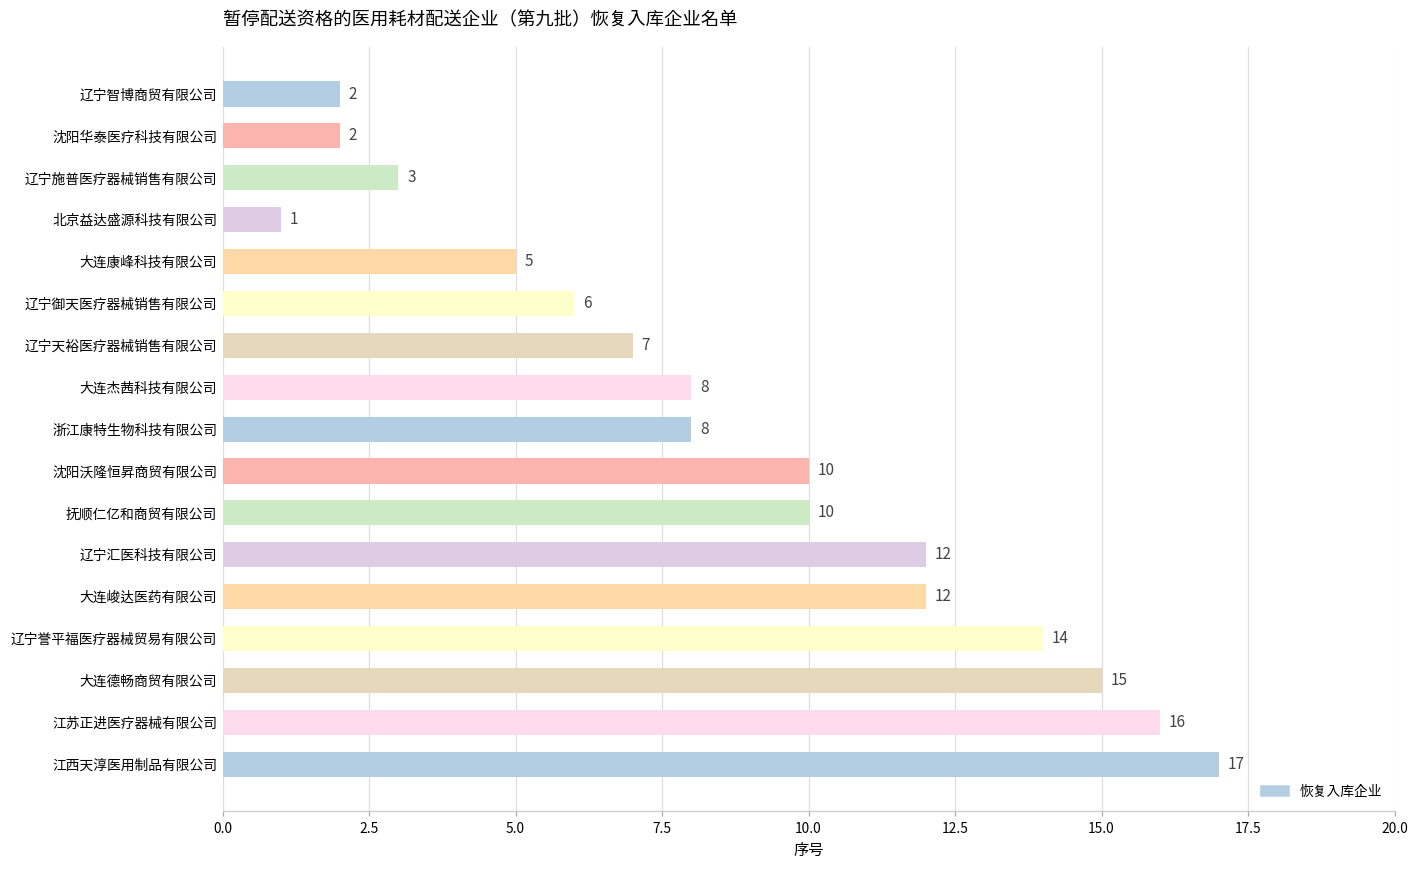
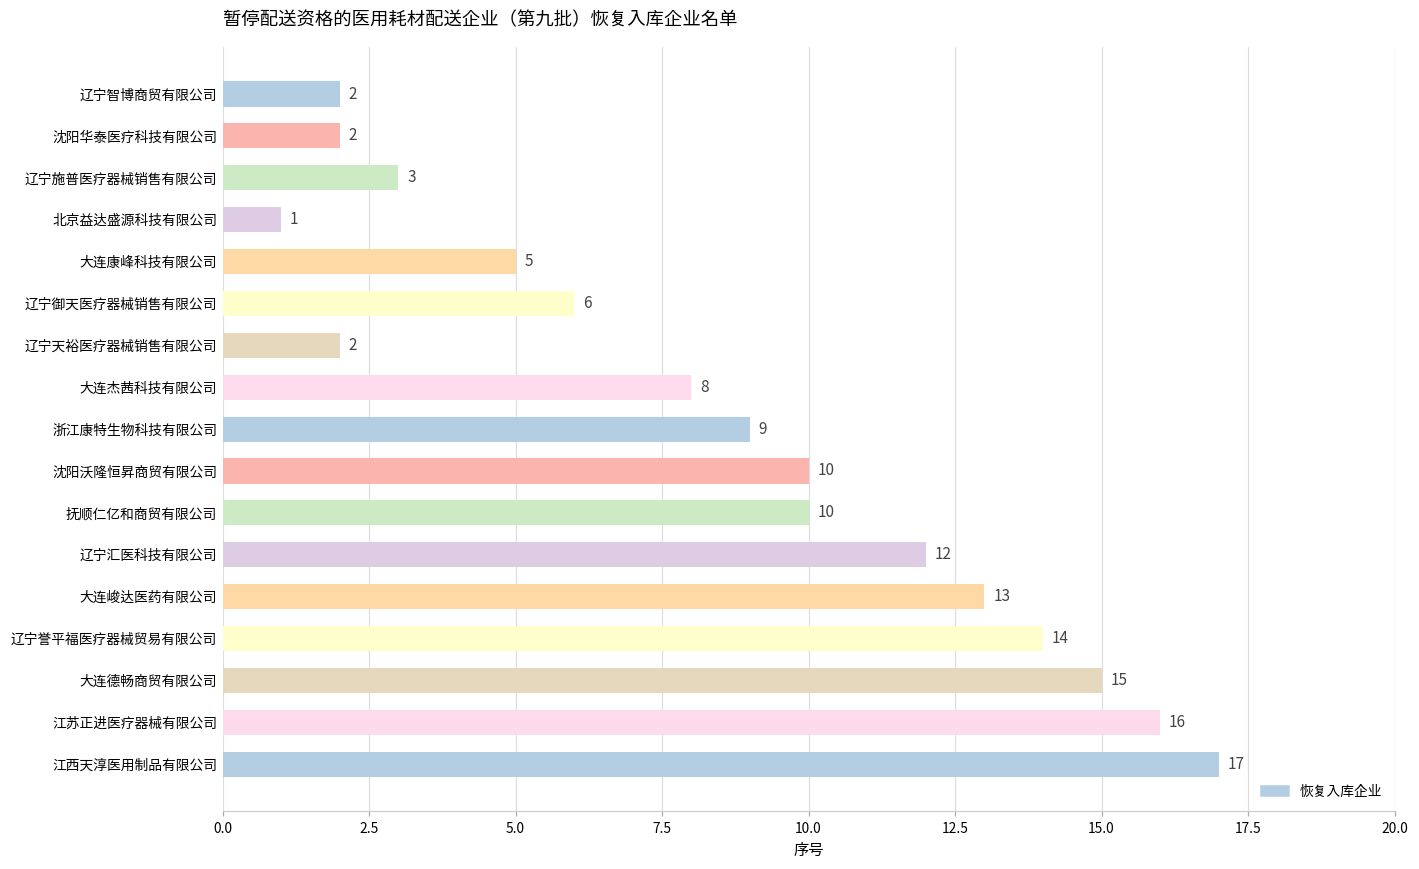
辽宁天裕医疗器械销售有限公司: 7 -> 2
浙江康特生物科技有限公司: 8 -> 9
大连峻达医药有限公司: 12 -> 13
